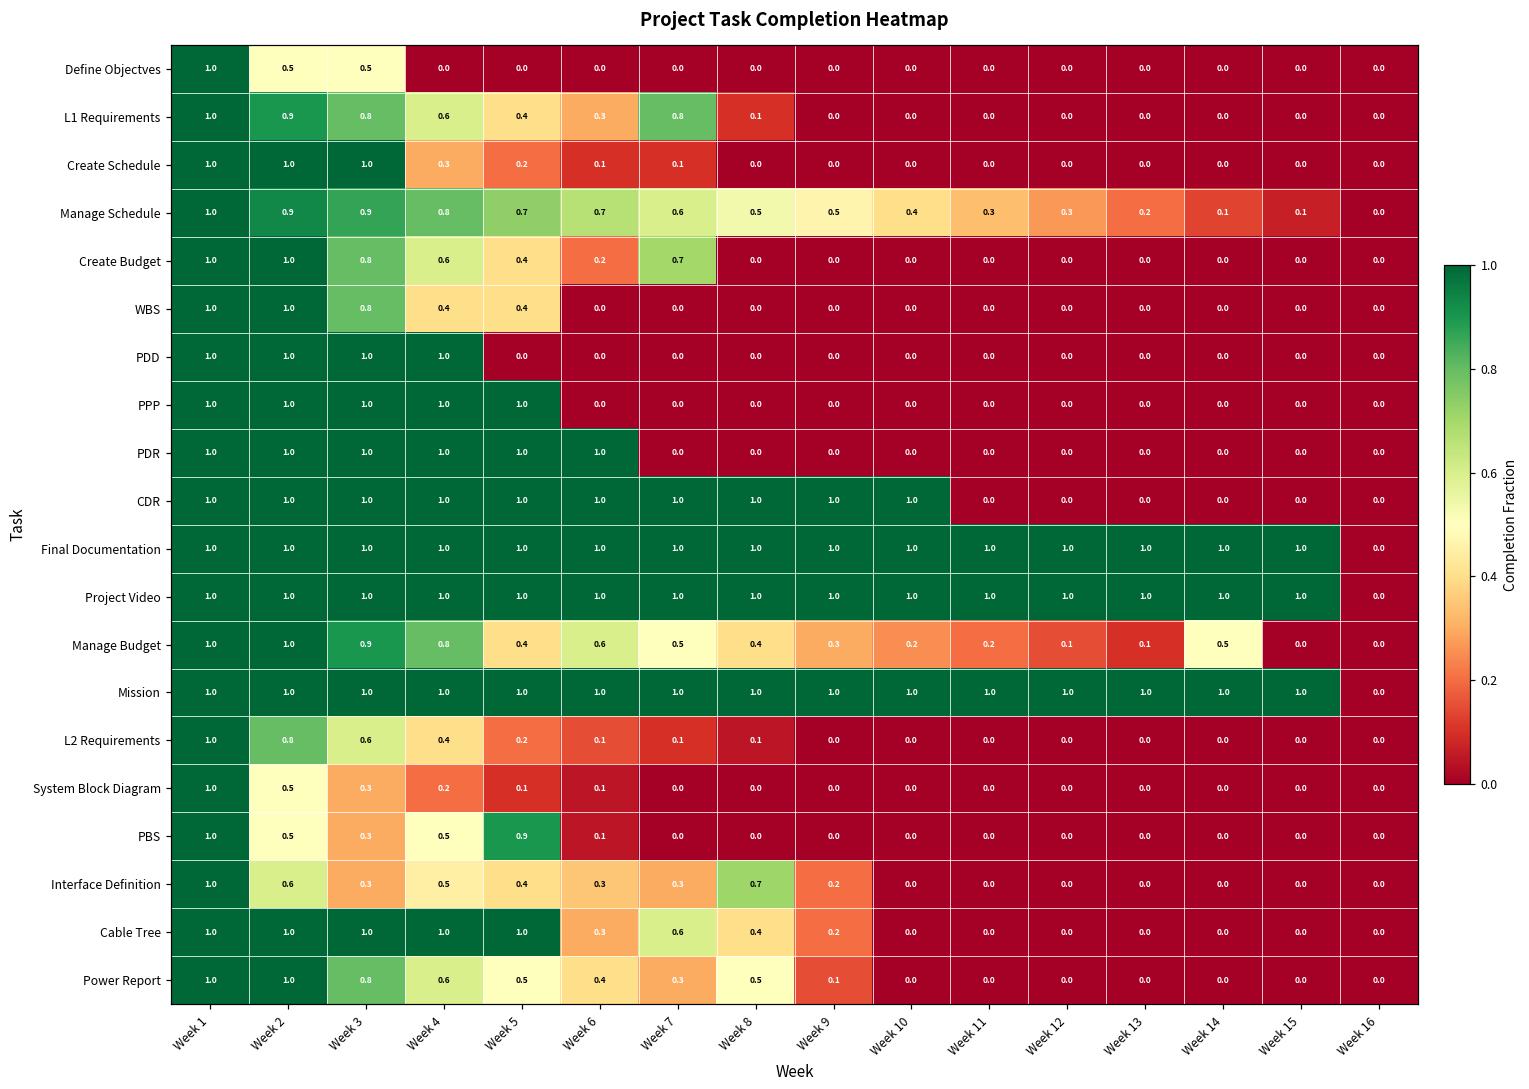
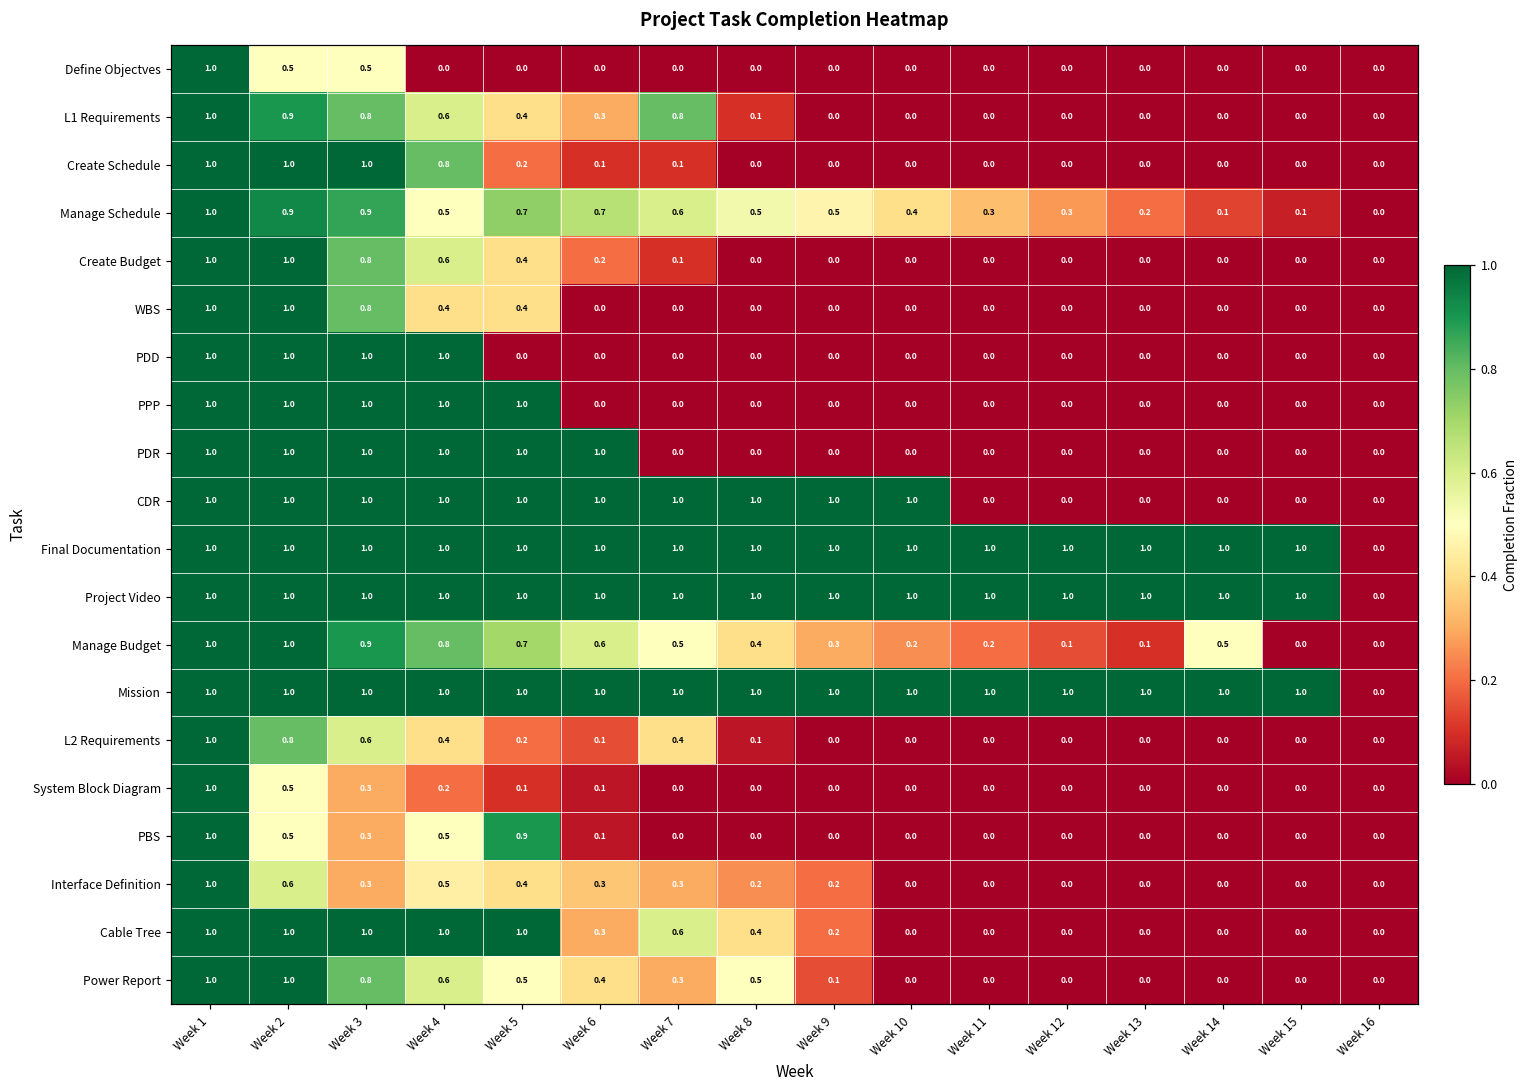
Create Schedule, Week 4: 0.3 -> 0.8
Manage Schedule, Week 4: 0.8 -> 0.5
Create Budget, Week 7: 0.7 -> 0.1
Manage Budget, Week 5: 0.4 -> 0.7
L2 Requirements, Week 7: 0.1 -> 0.4
Interface Definition, Week 8: 0.7 -> 0.2
